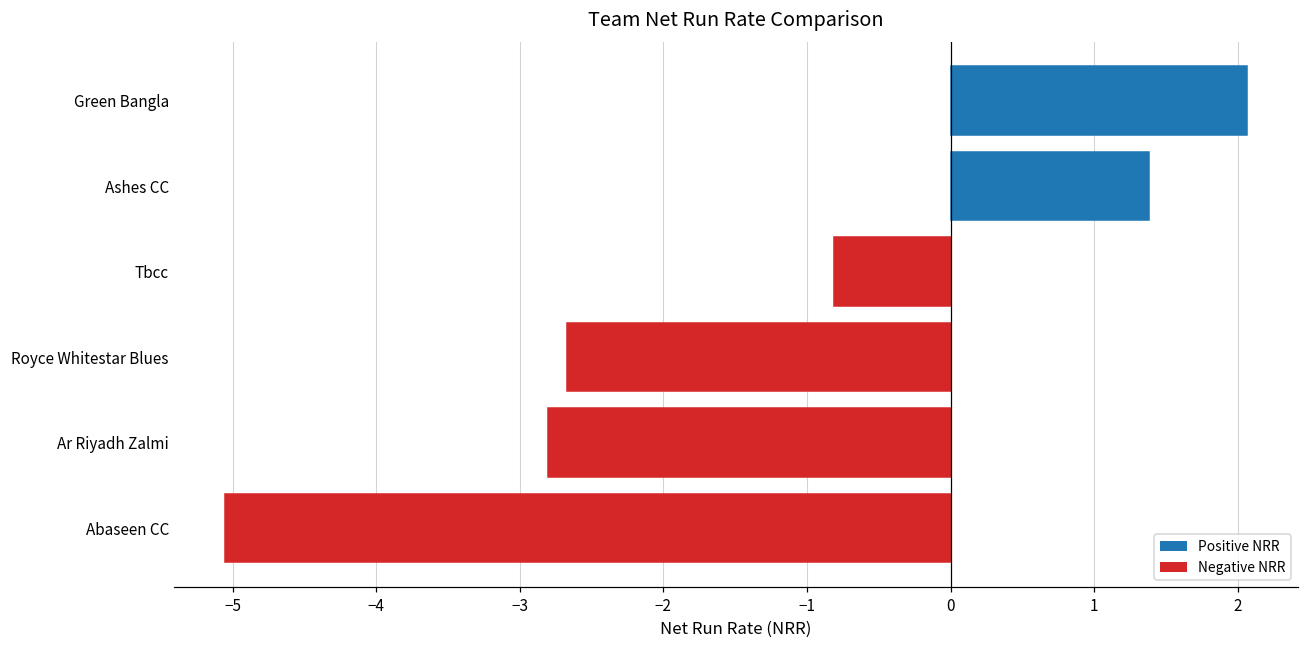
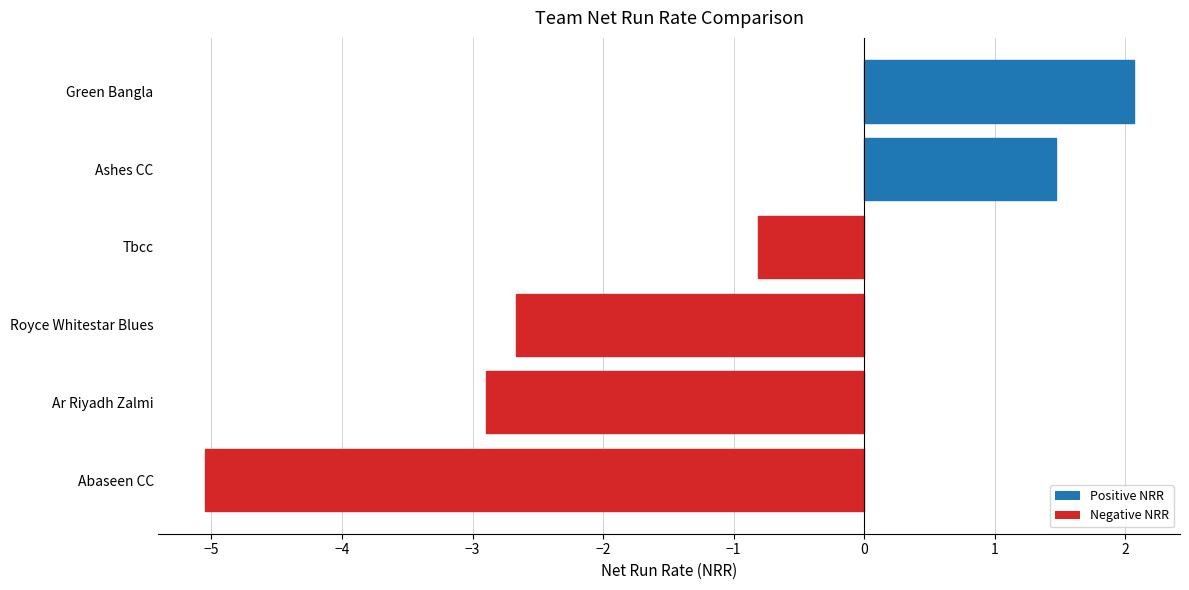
Ashes CC: 1.39 -> 1.47
Ar Riyadh Zalmi: -2.8 -> -2.9
